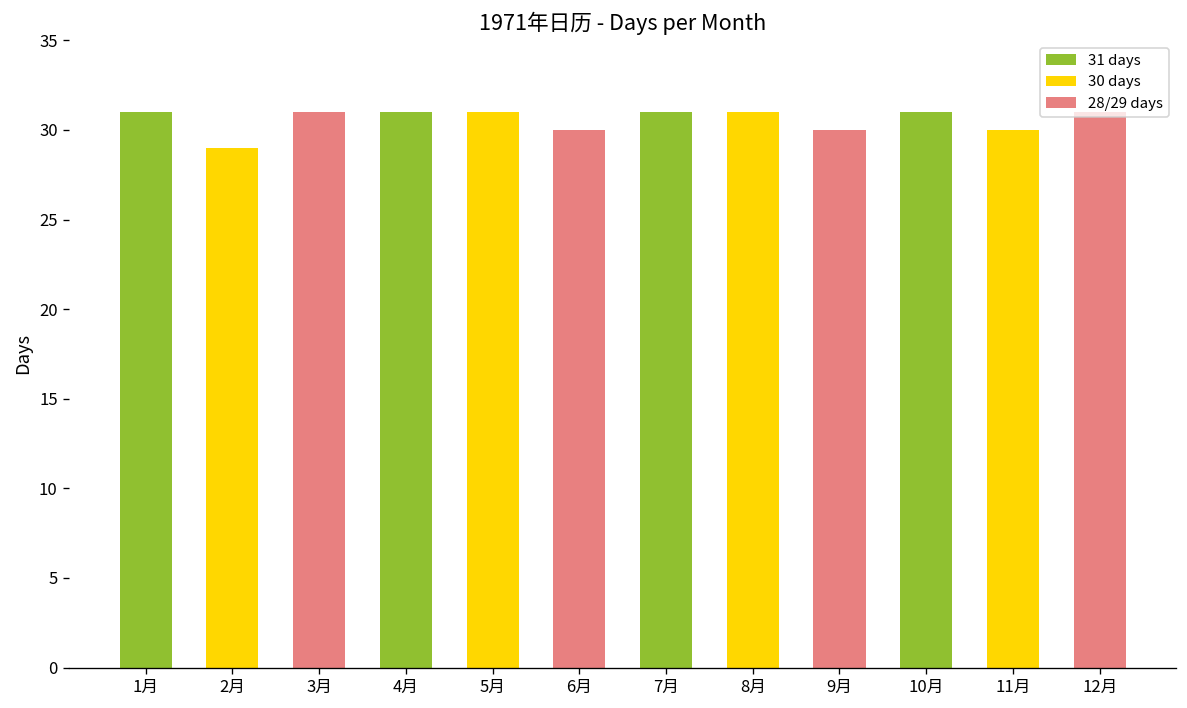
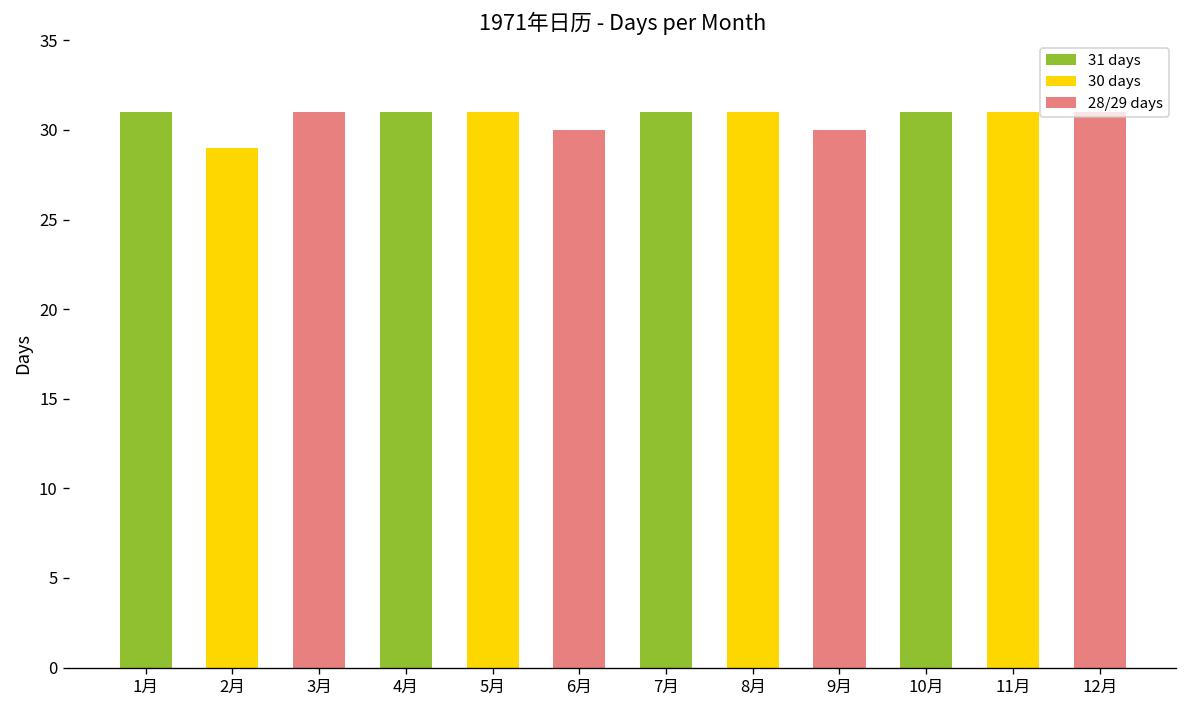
11月: 30 -> 31
